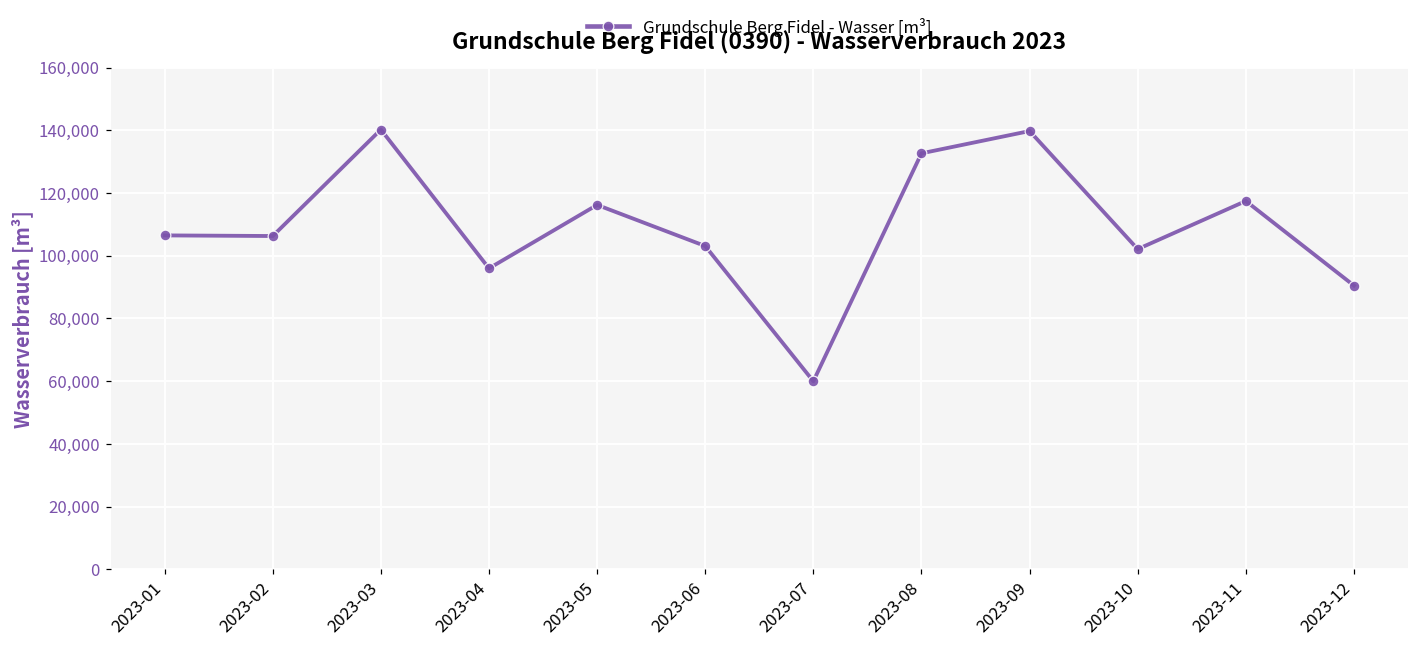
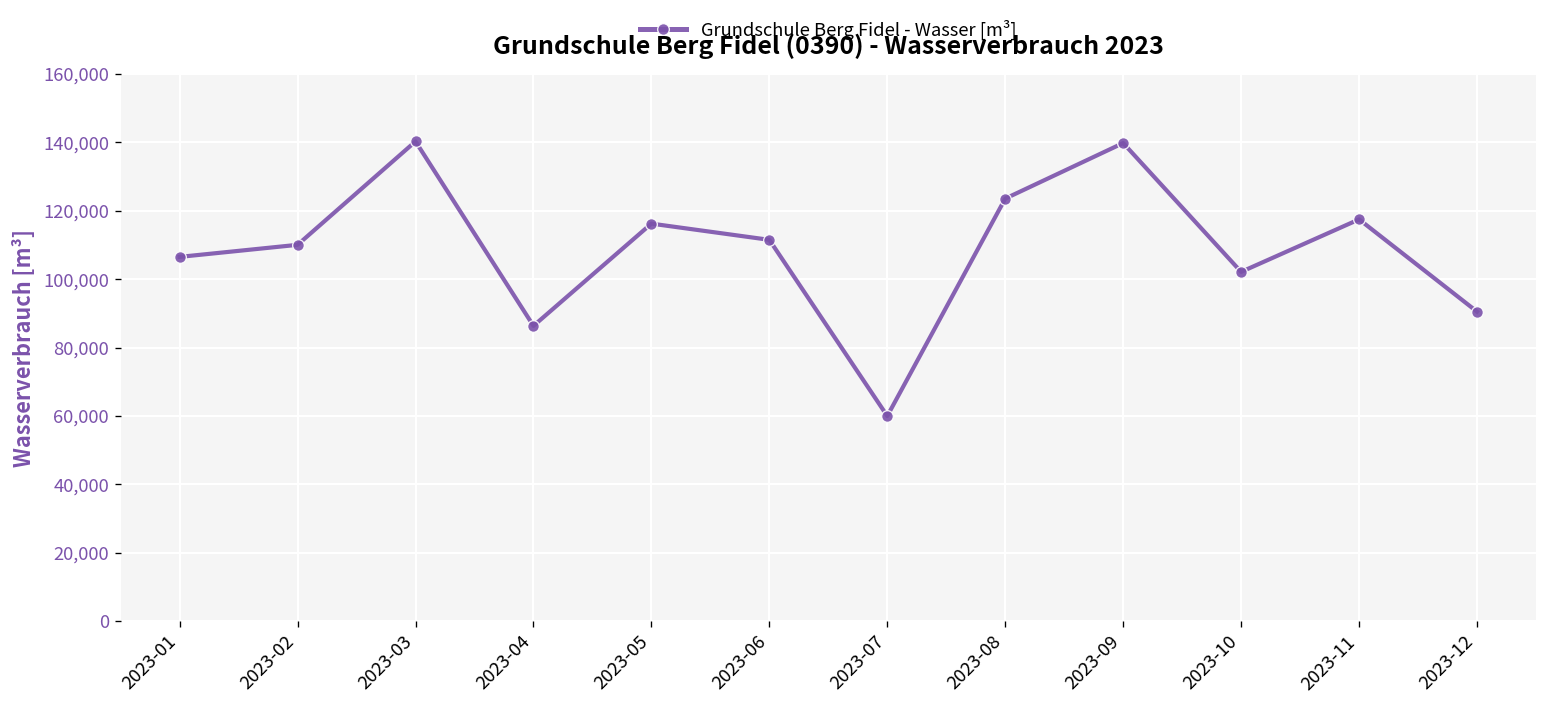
2023-02: 106,000 -> 110,000
2023-04: 96,000 -> 86,000
2023-06: 103,000 -> 111,000
2023-08: 133,000 -> 124,000
